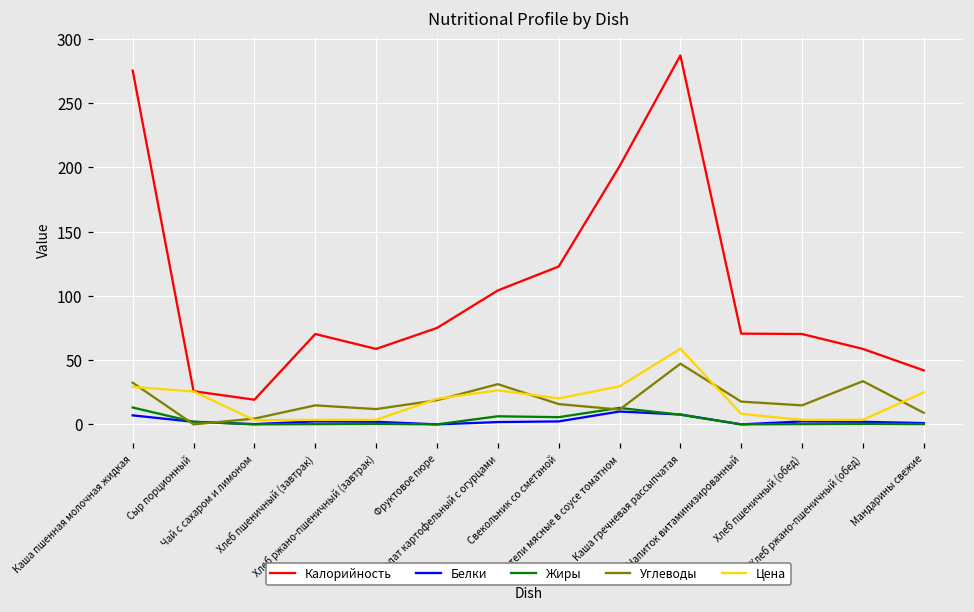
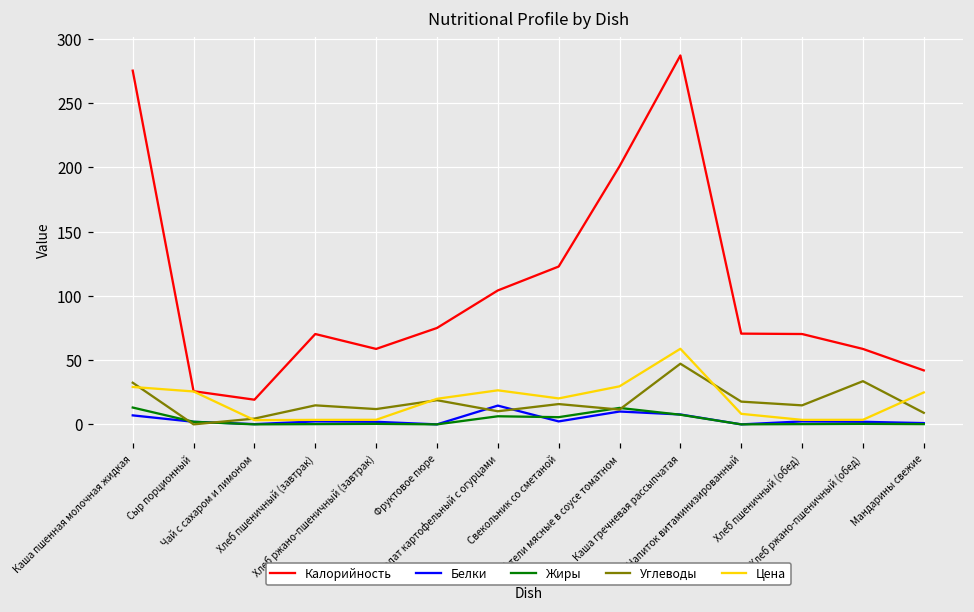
Белки, Салат картофельный с огурцами: 2 -> 15
Углеводы, Салат картофельный с огурцами: 31 -> 10
